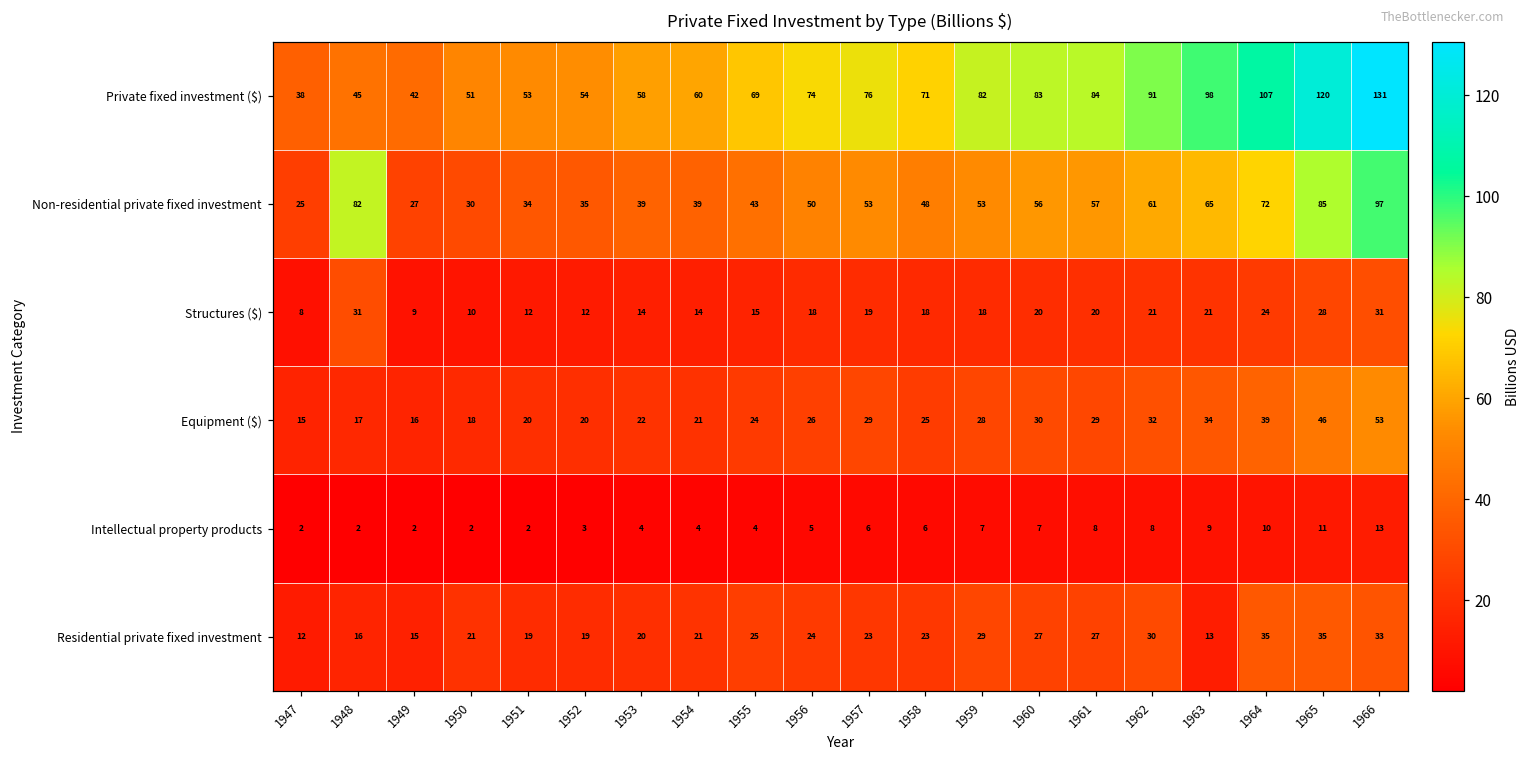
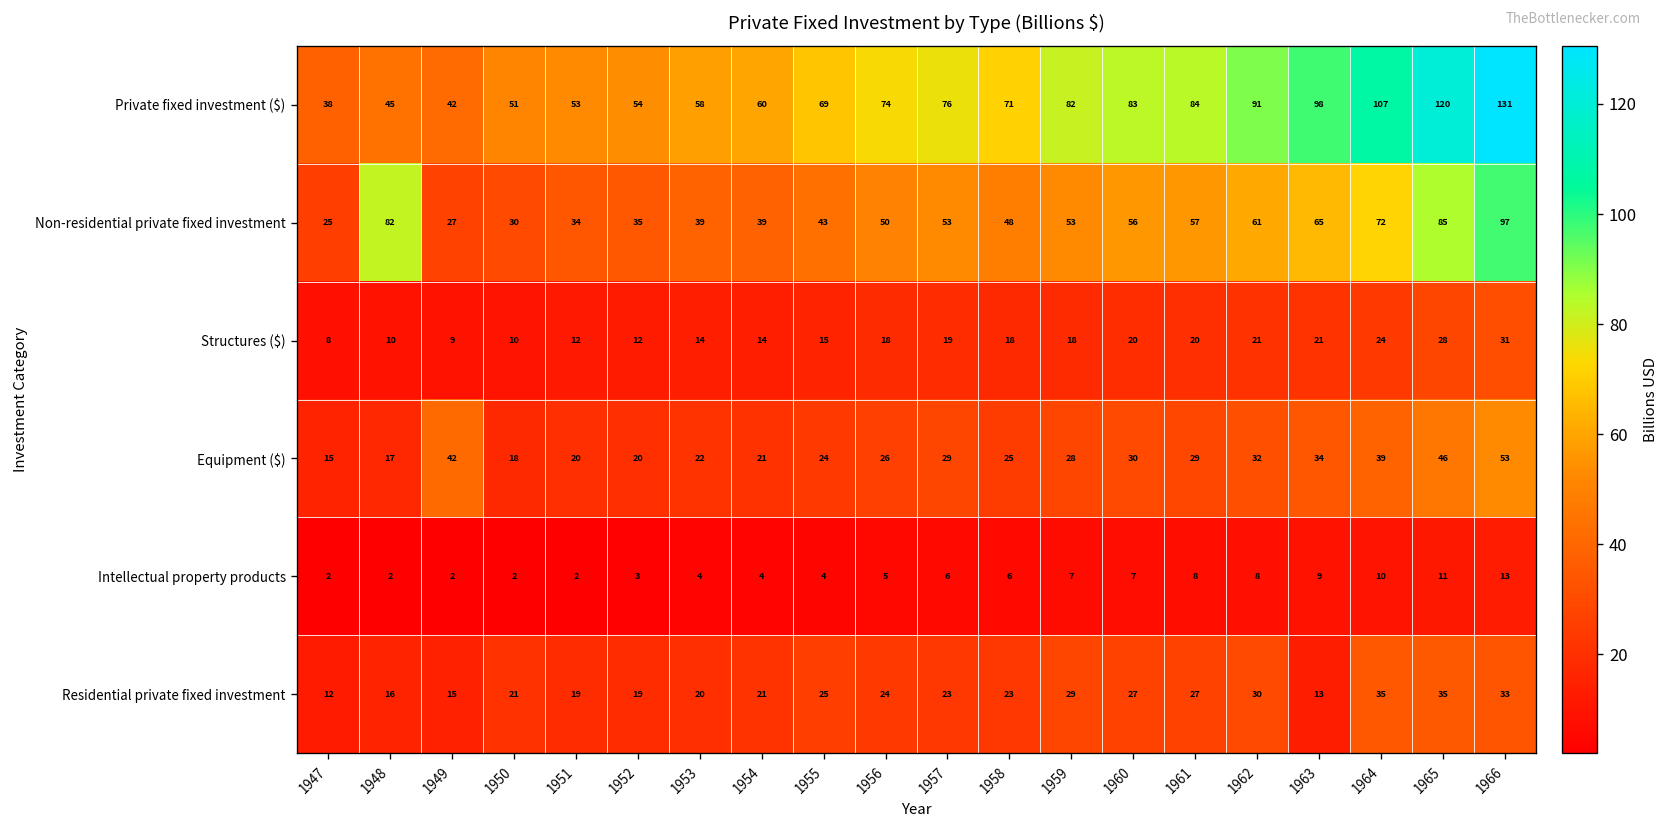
Structures ($), 1948: 31 -> 10
Equipment ($), 1949: 16 -> 42
